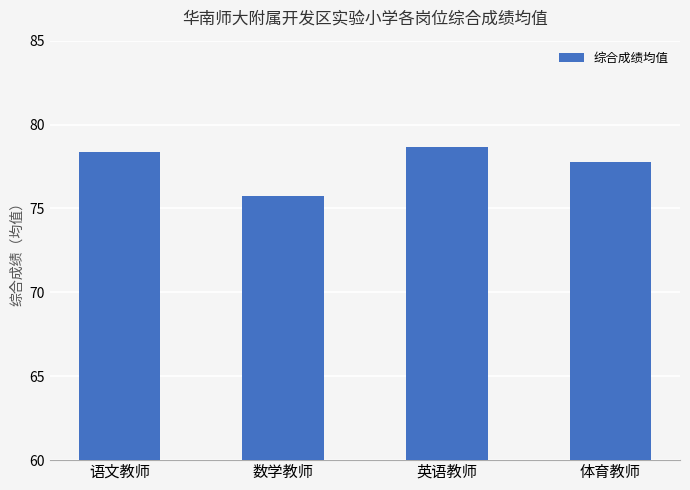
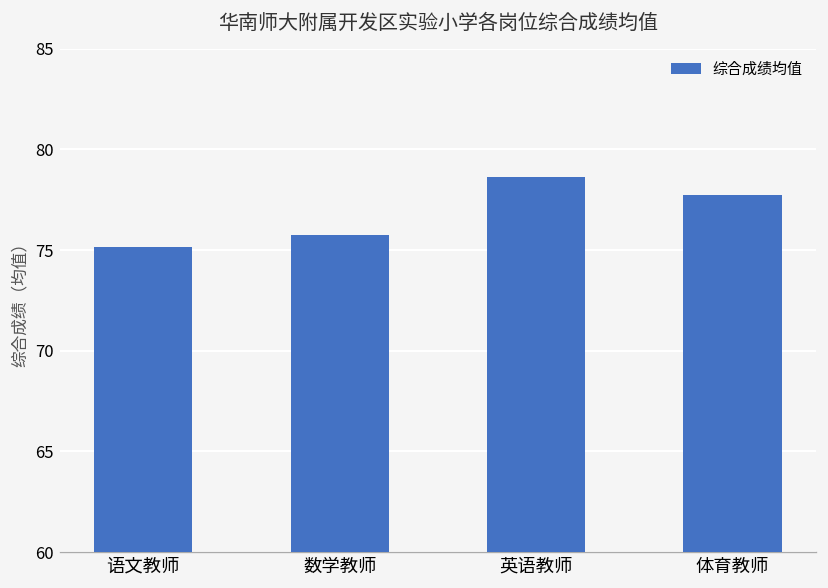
语文教师: 78.3 -> 75.1
